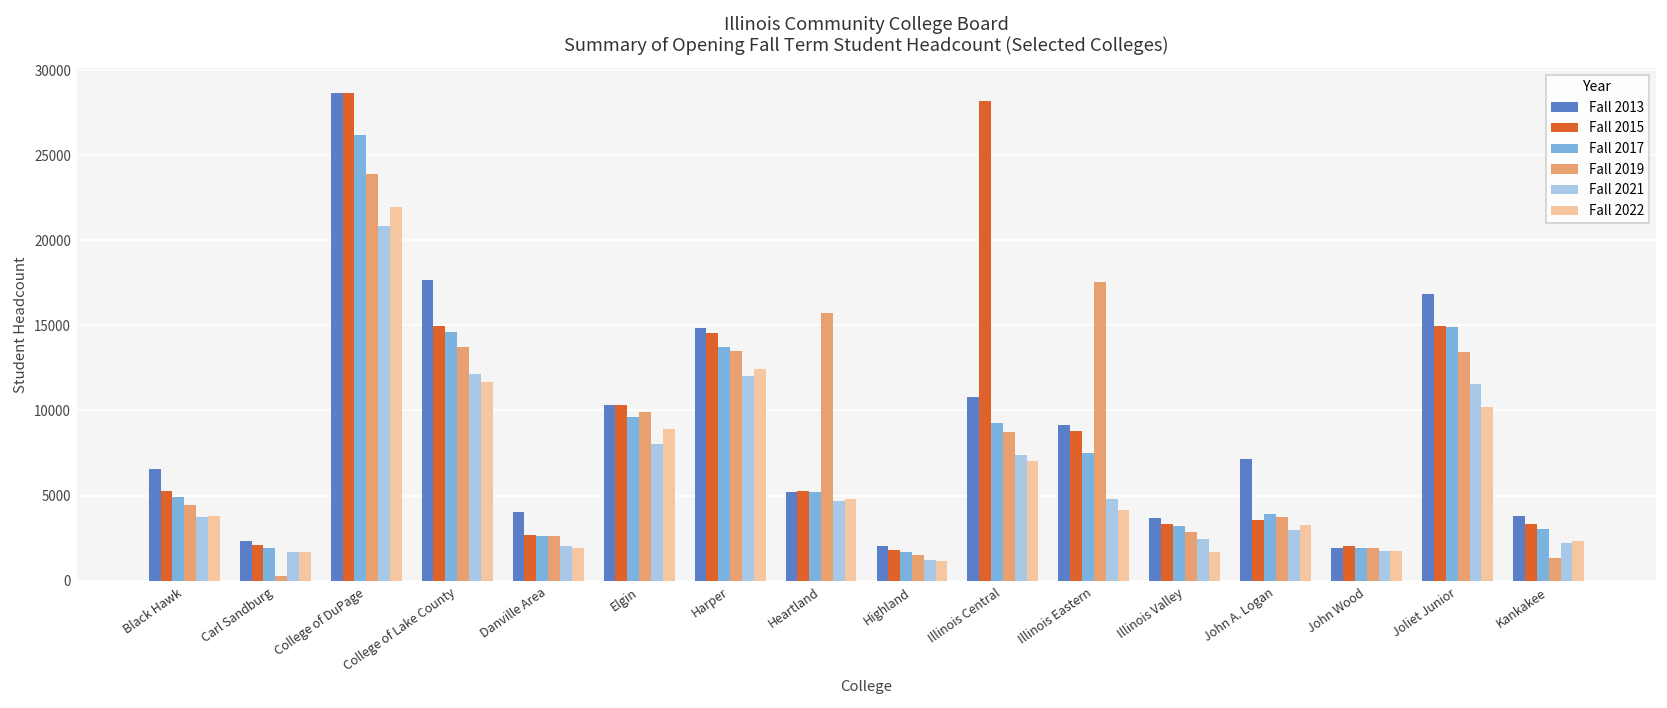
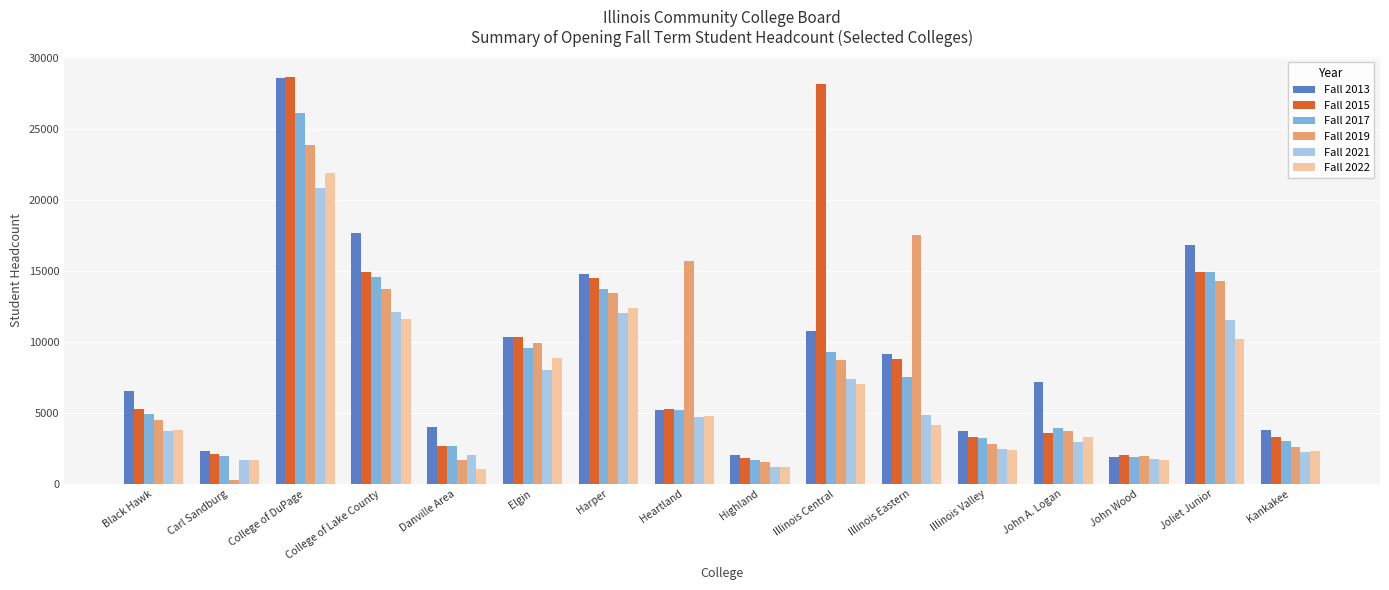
Fall 2019, Danville Area: 2600 -> 1700
Fall 2022, Danville Area: 1900 -> 1000
Fall 2022, Illinois Valley: 1700 -> 2400
Fall 2019, Joliet Junior: 13400 -> 14300
Fall 2019, Kankakee: 1300 -> 2600
